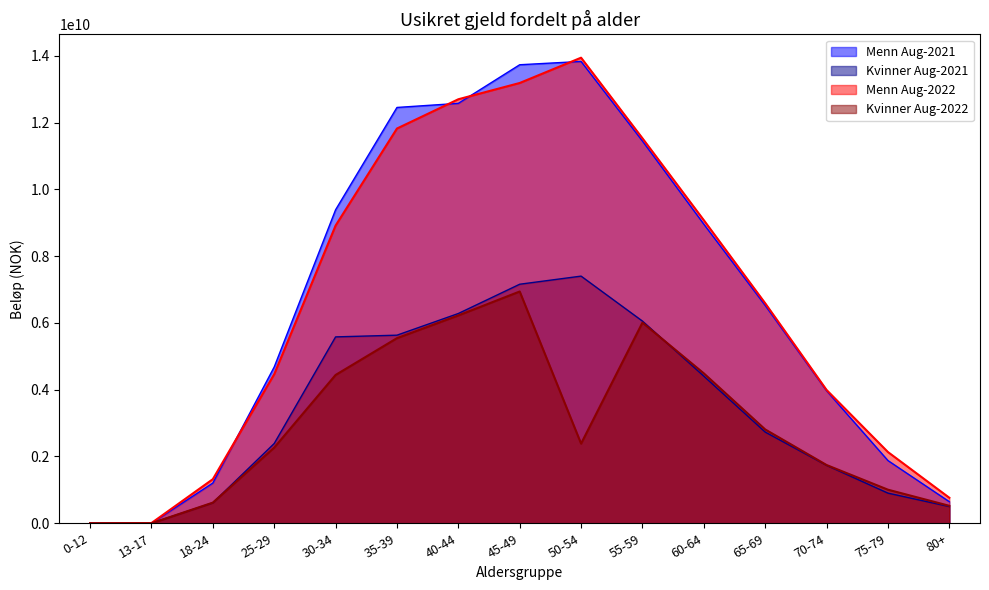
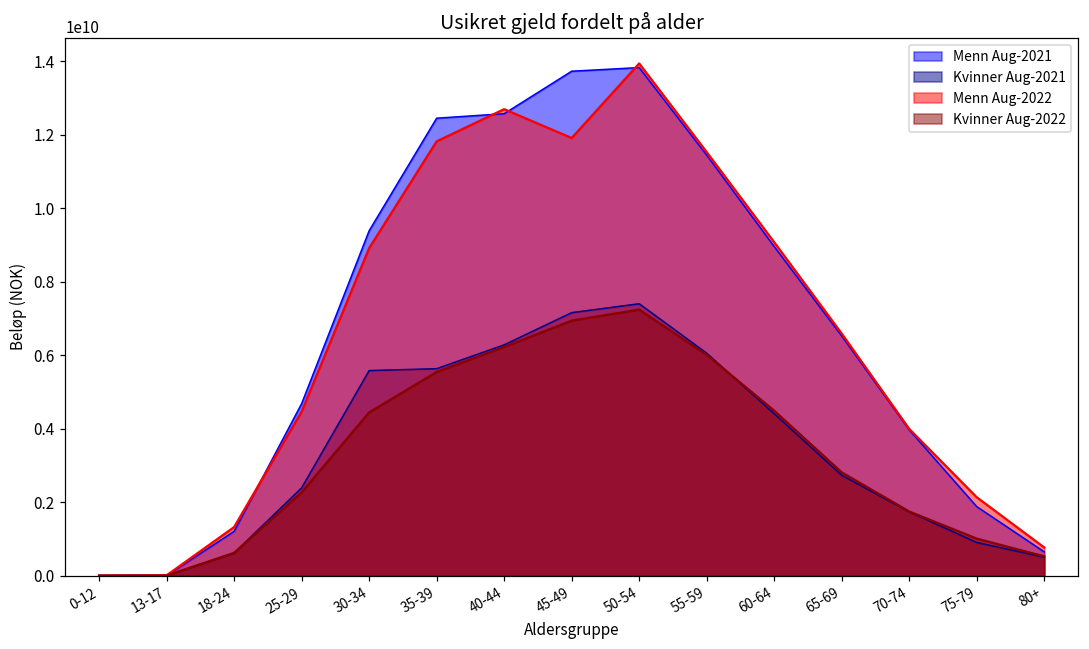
Menn Aug-2022, 45-49: 13200000000 -> 11900000000
Kvinner Aug-2022, 50-54: 2400000000 -> 7200000000
